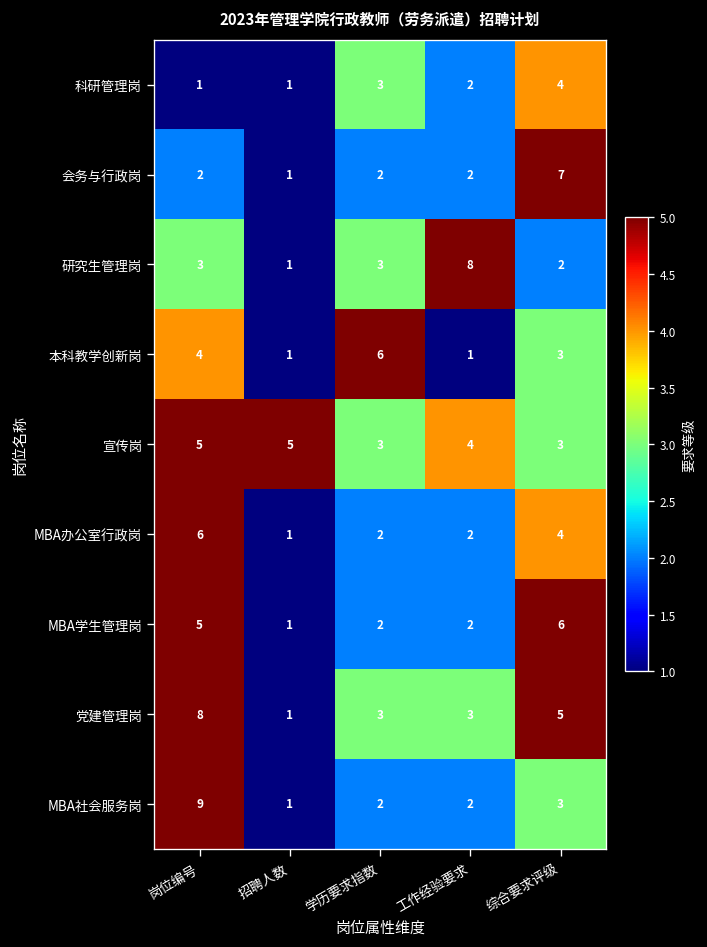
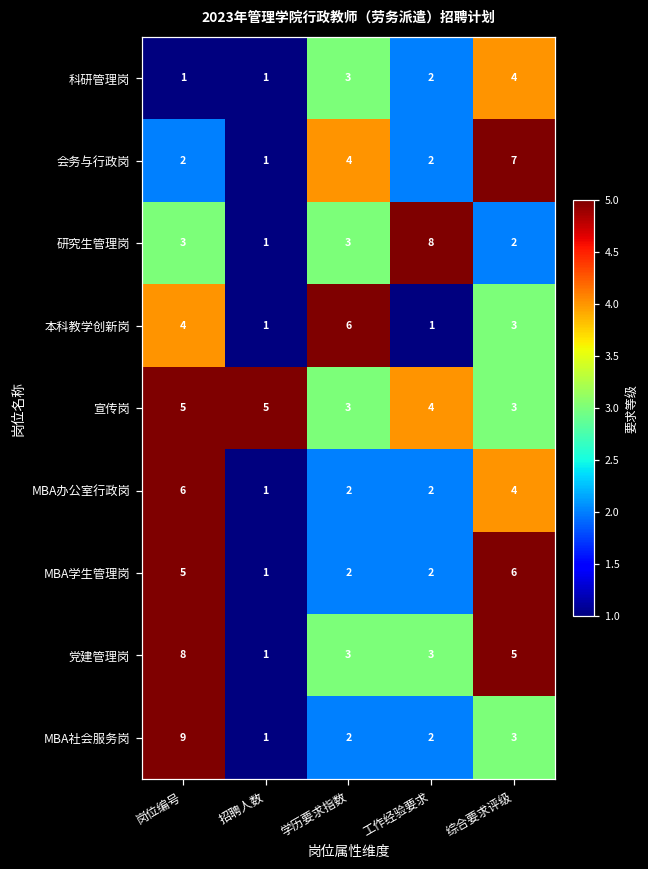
会务与行政岗, 学历要求指数: 2 -> 4
